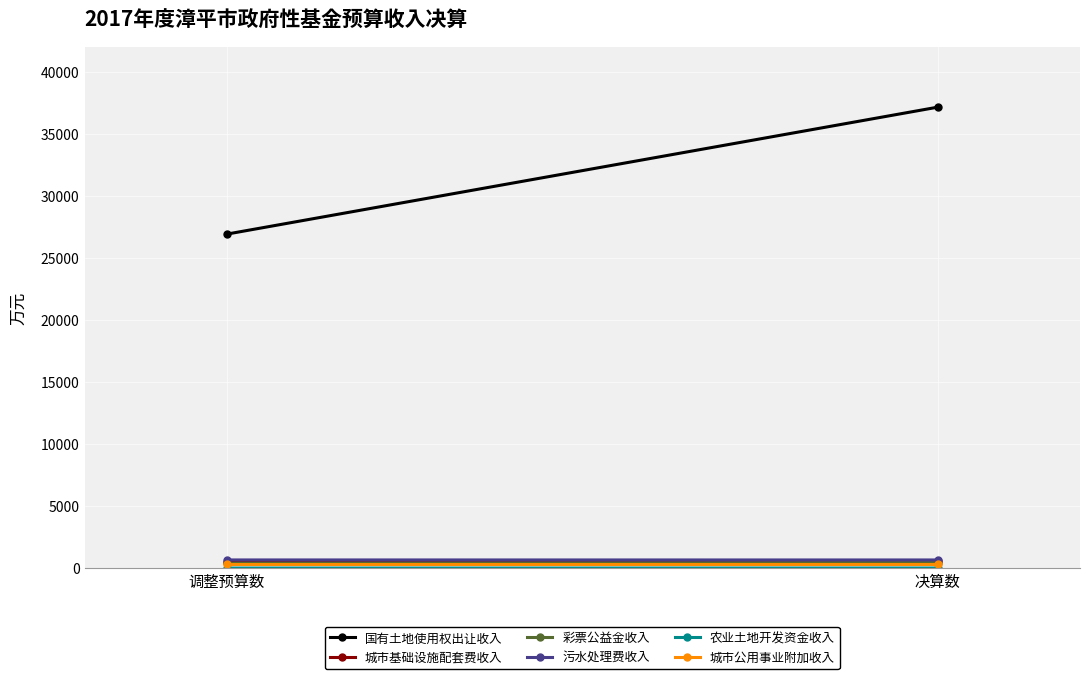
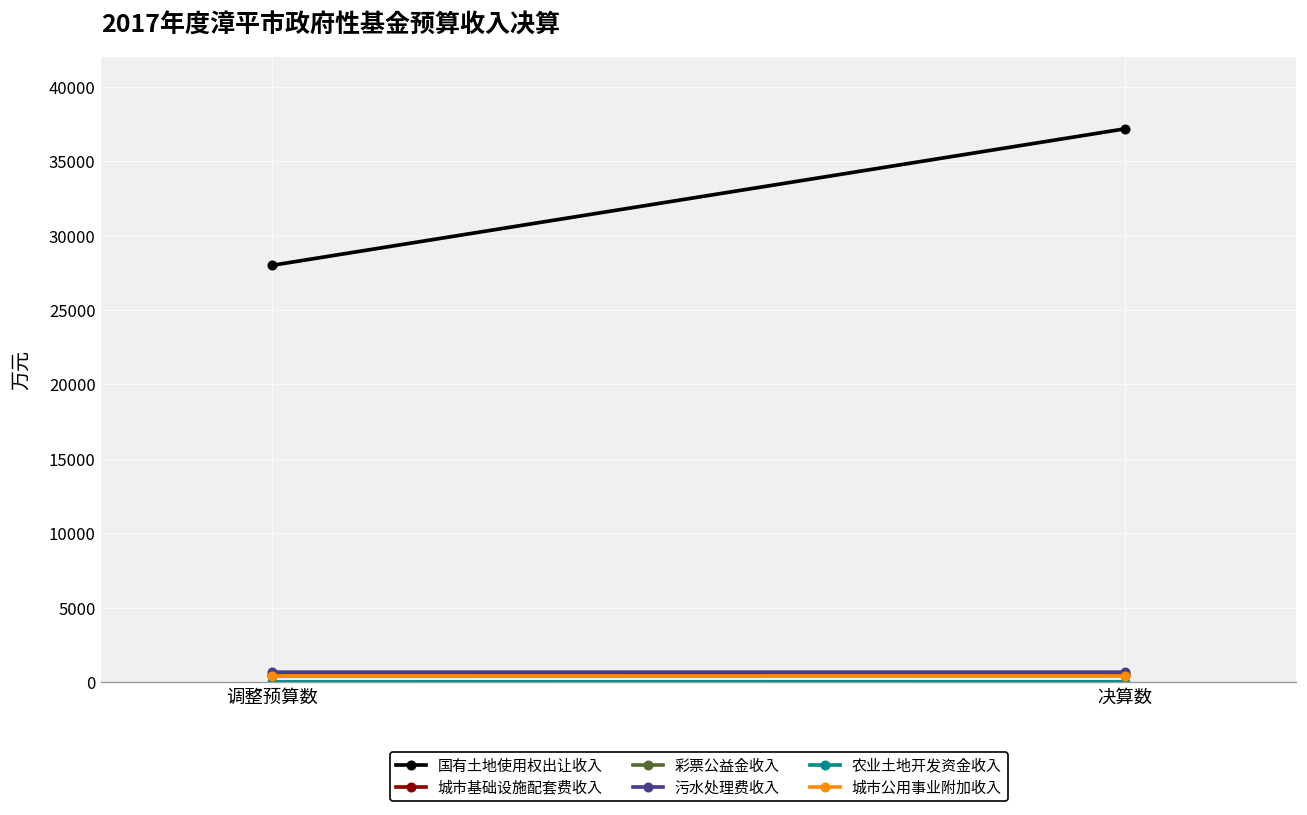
国有土地使用权出让收入, 调整预算数: 26900 -> 28000
